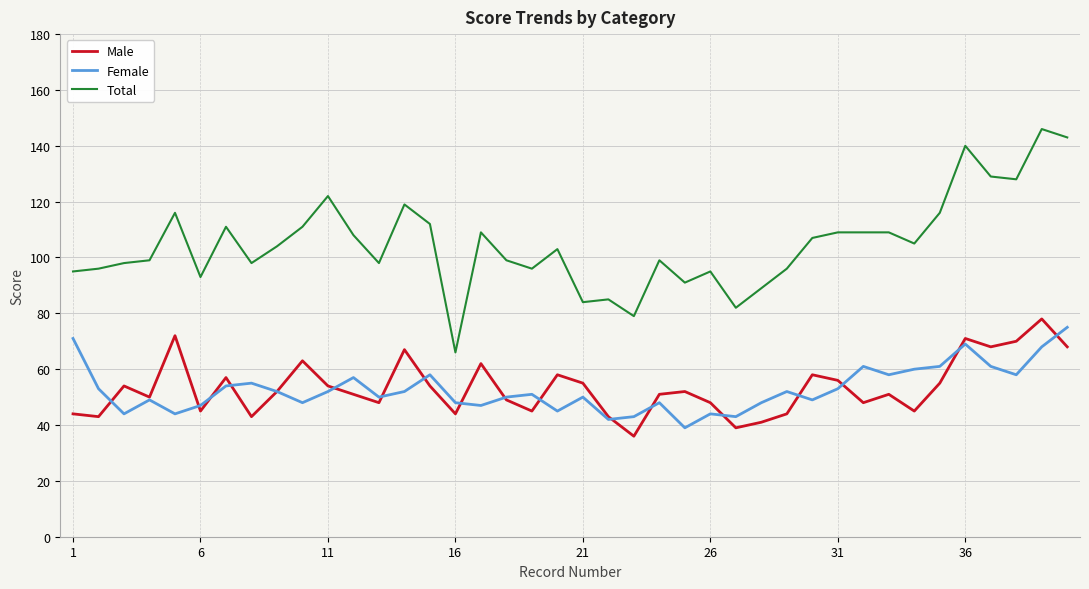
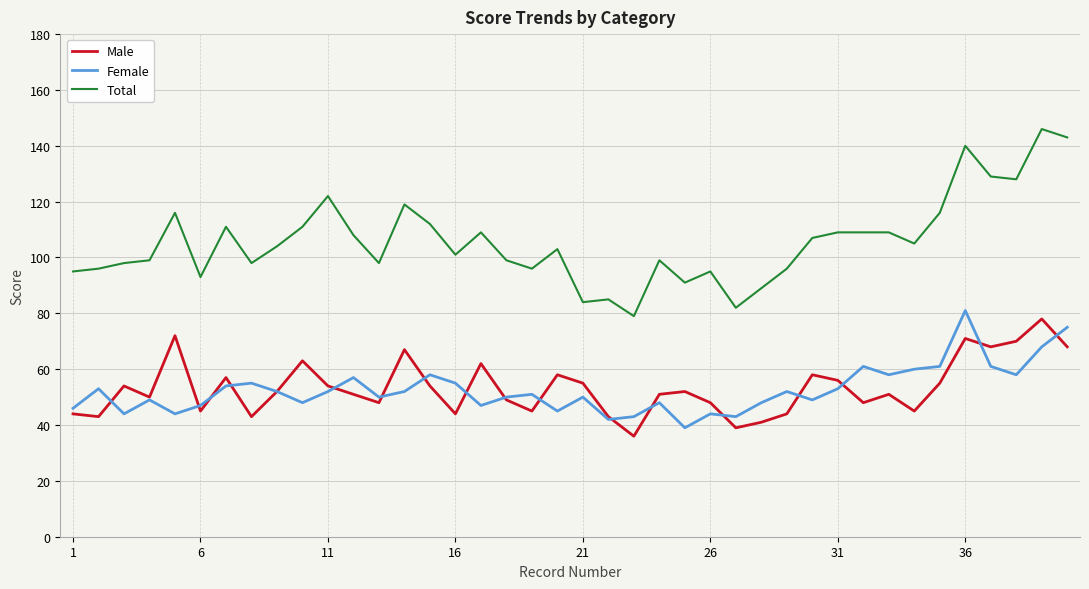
Female, 1: 71 -> 46
Female, 16: 48 -> 55
Total, 16: 66 -> 101
Female, 36: 69 -> 81
